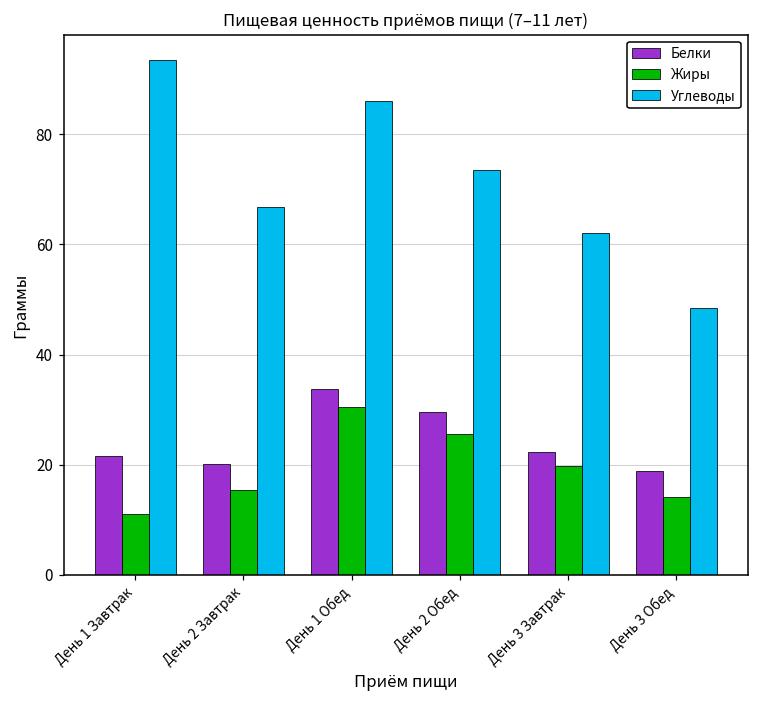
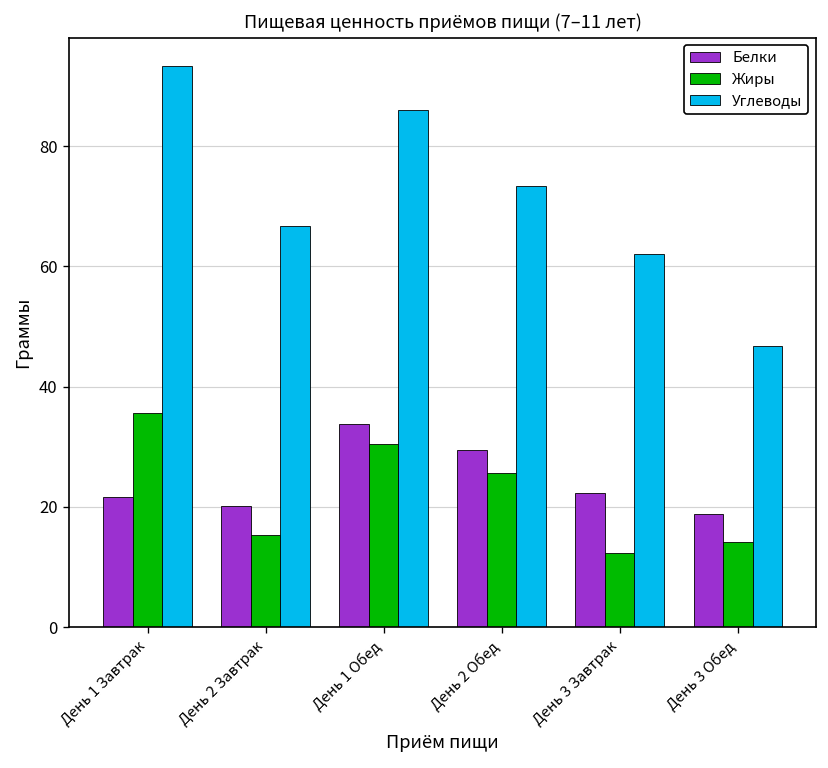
Жиры, День 1 Завтрак: 11 -> 36
Жиры, День 3 Завтрак: 20 -> 12
Углеводы, День 3 Обед: 49 -> 47
